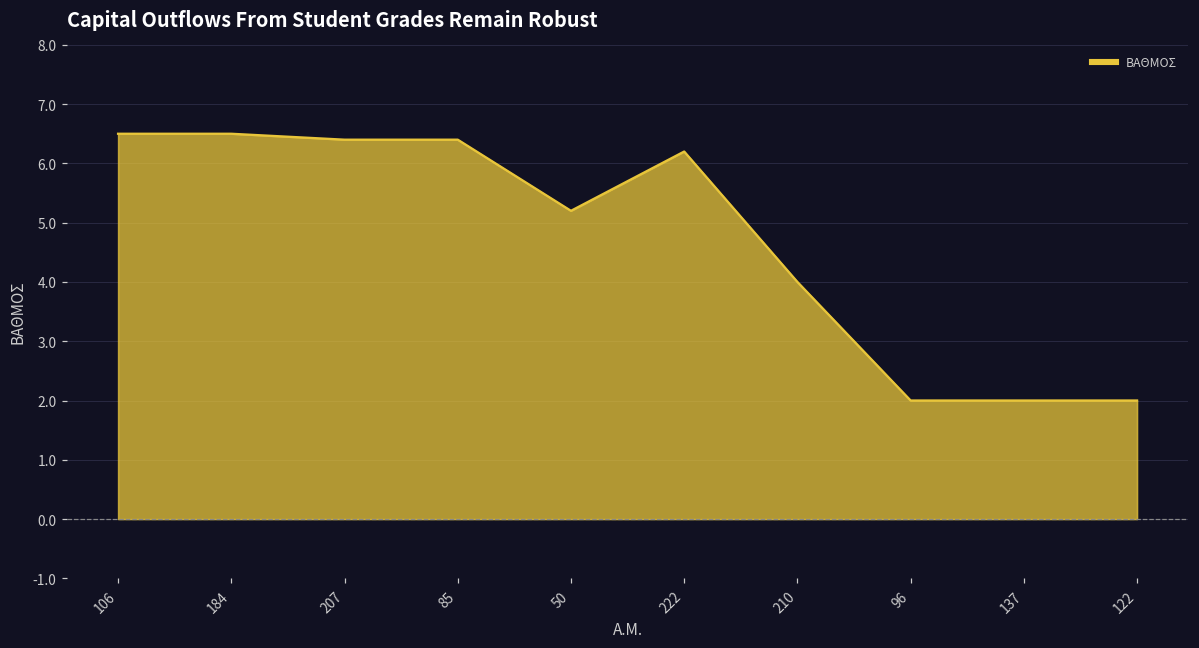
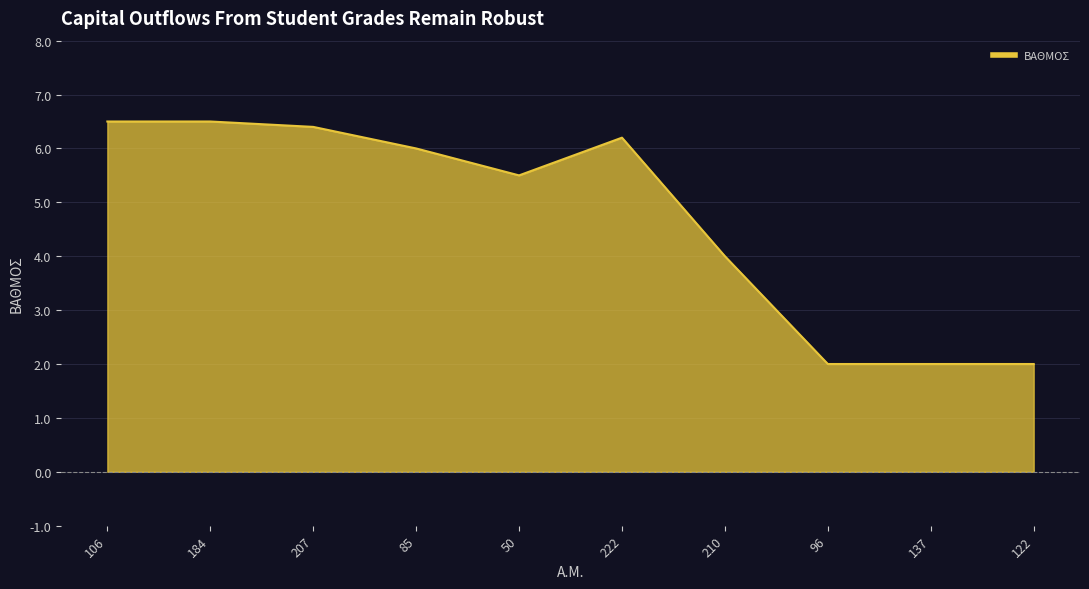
85: 6.4 -> 6.0
50: 5.2 -> 5.5
